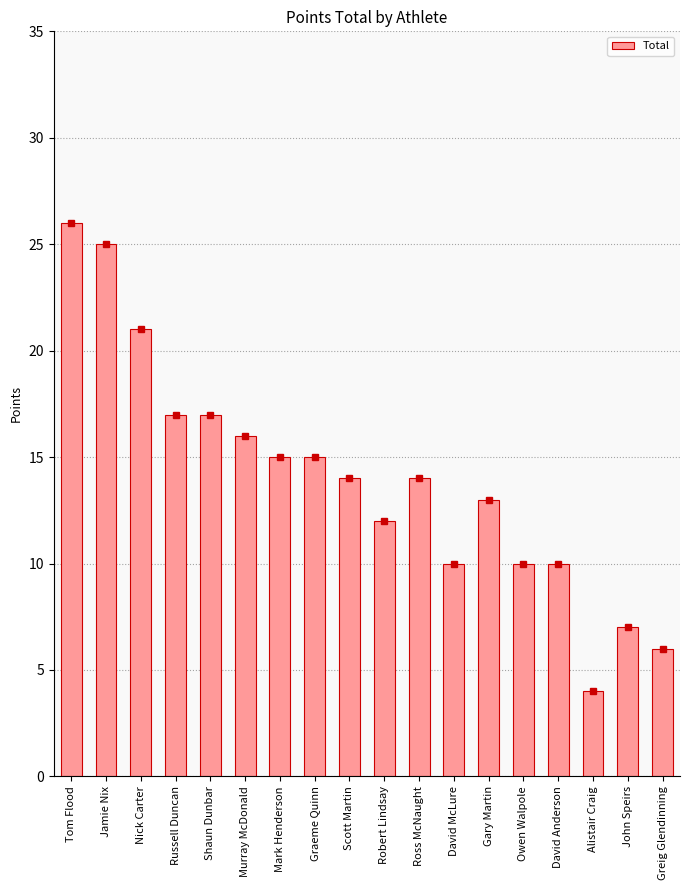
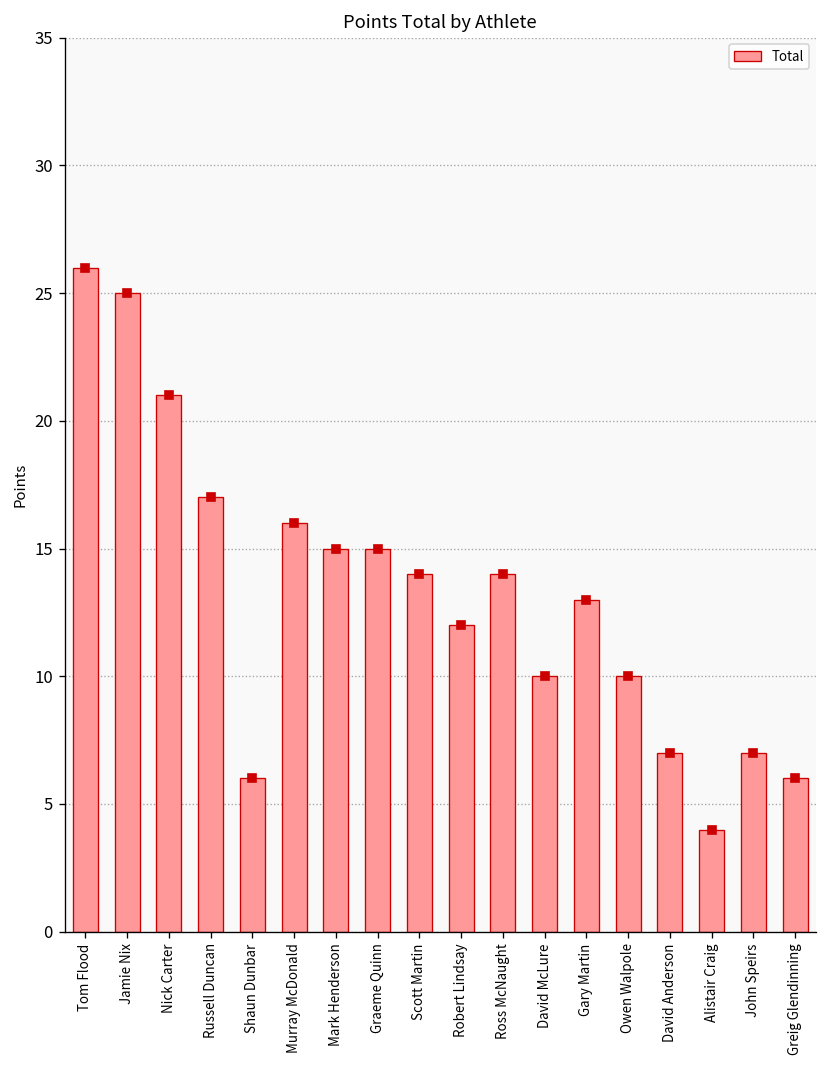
Total, Shaun Dunbar: 17 -> 6
Total, David Anderson: 10 -> 7
